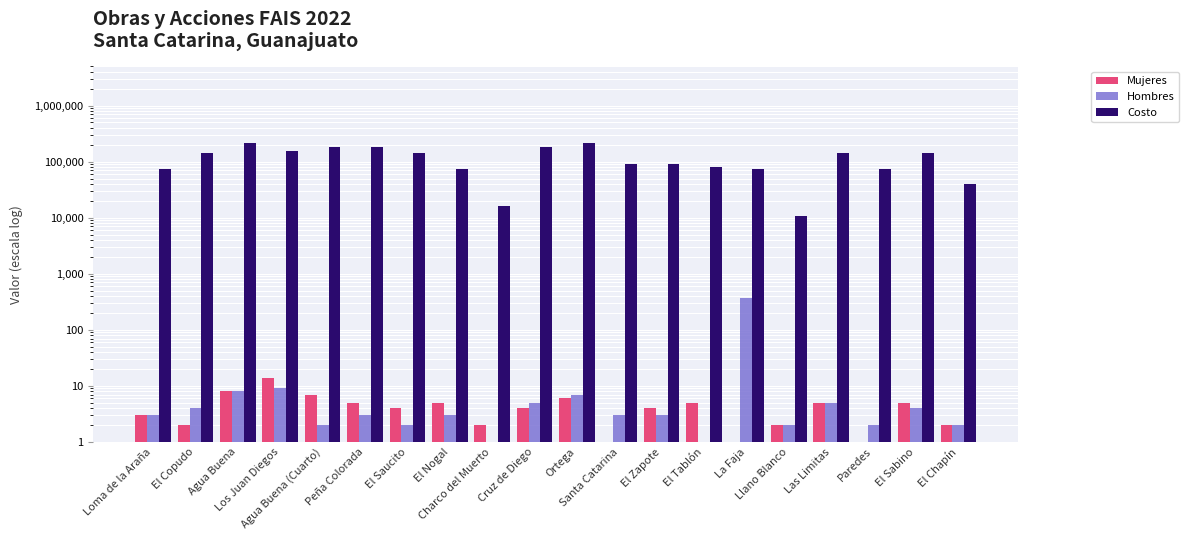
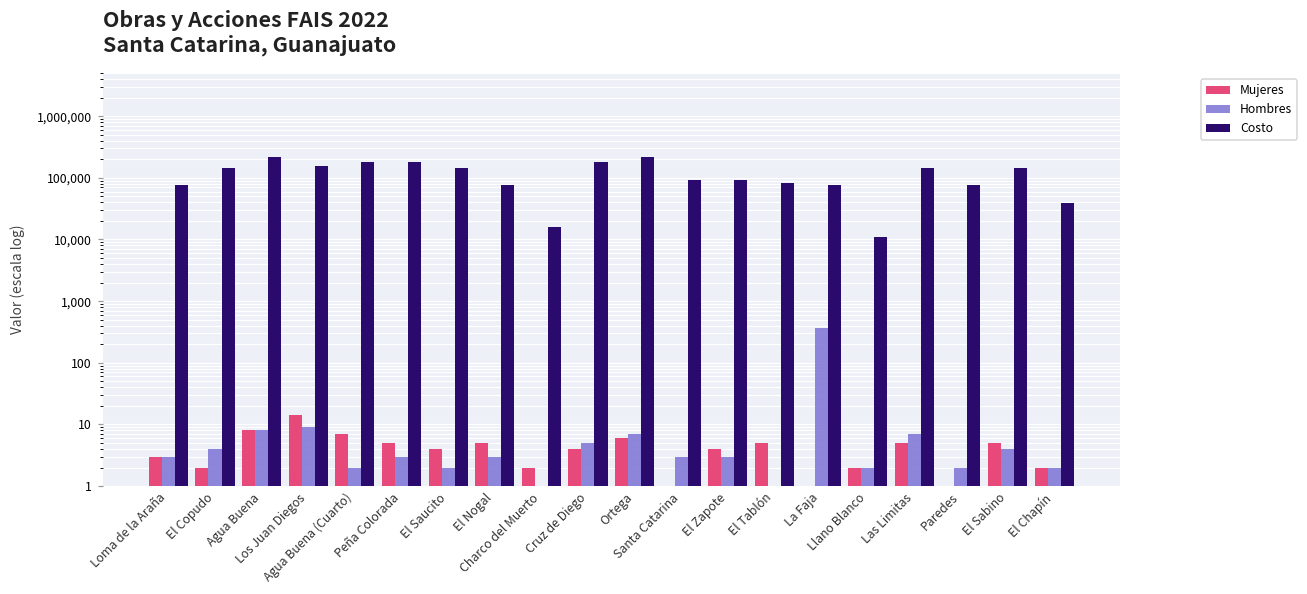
Hombres, Las Limitas: 5 -> 7
